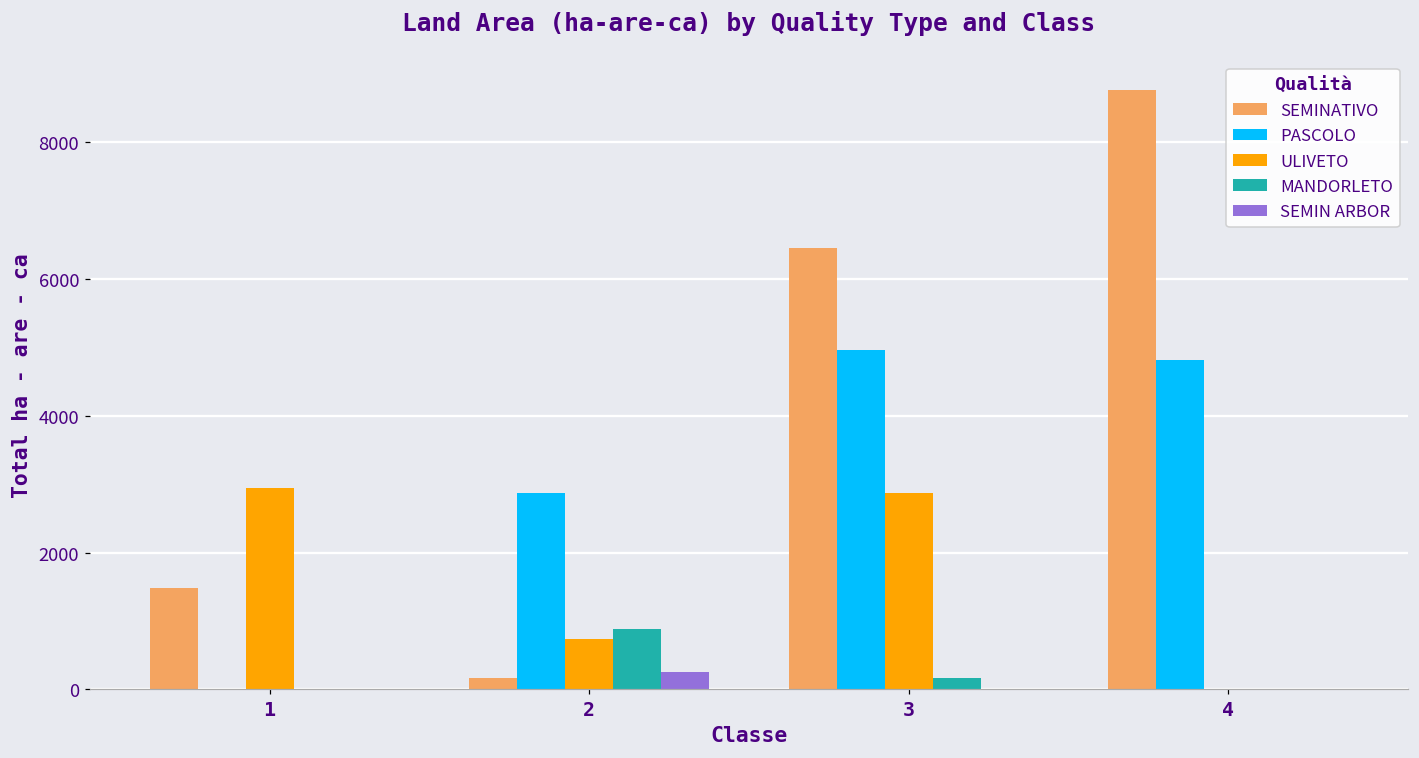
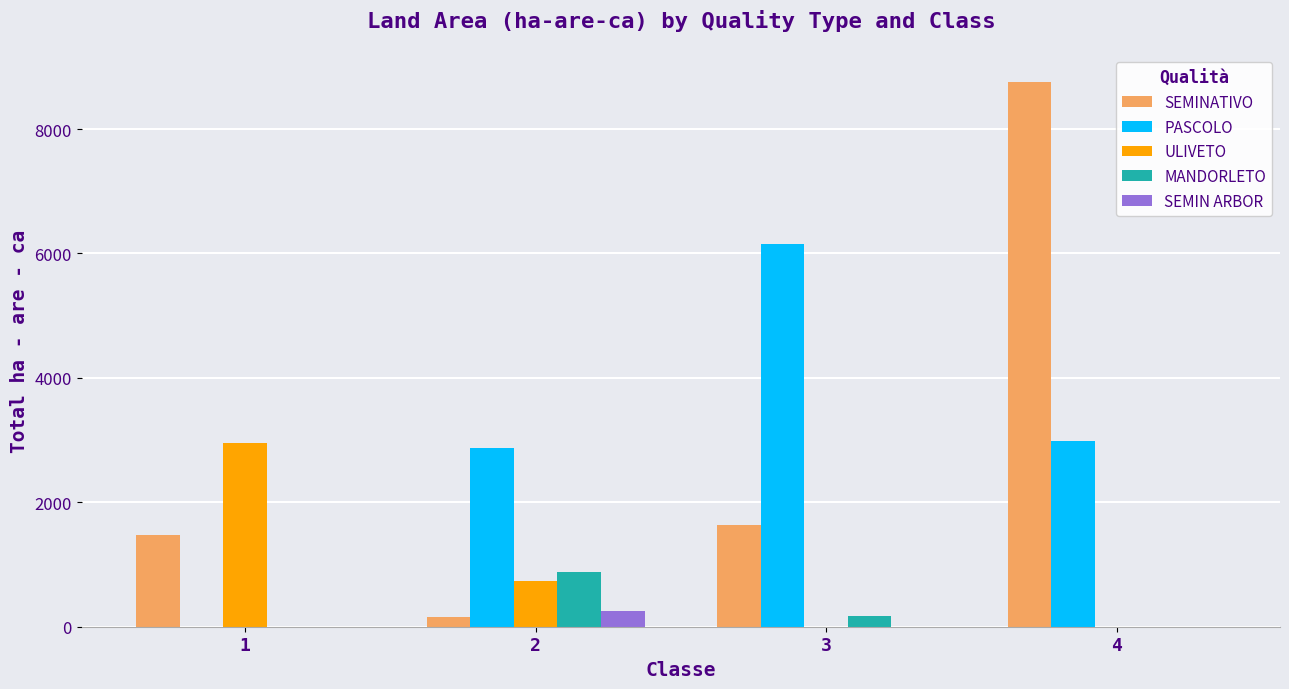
SEMINATIVO, 3: 6500 -> 1600
PASCOLO, 3: 5000 -> 6200
ULIVETO, 3: 2900 -> 0
PASCOLO, 4: 4800 -> 3000
